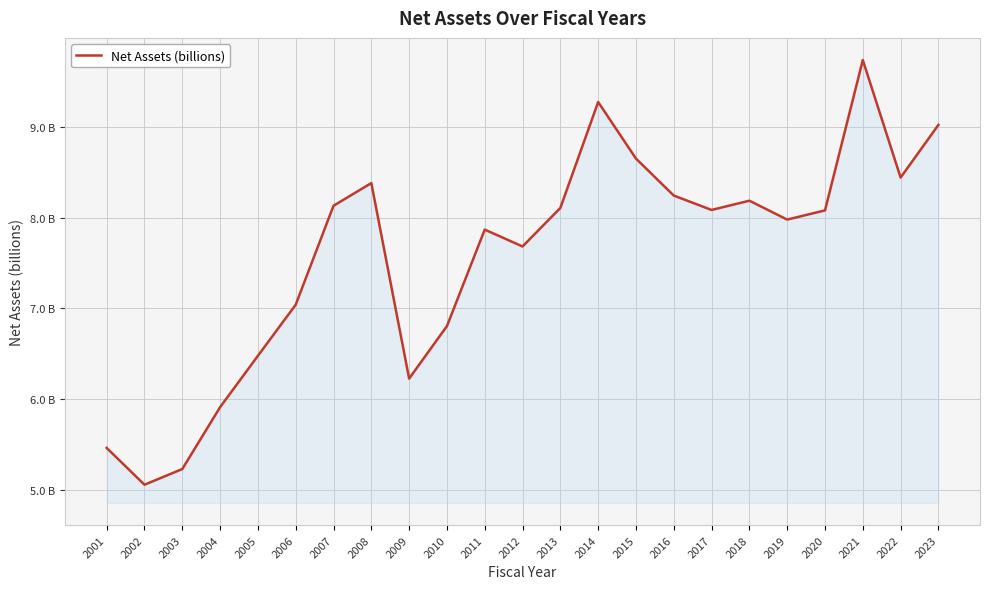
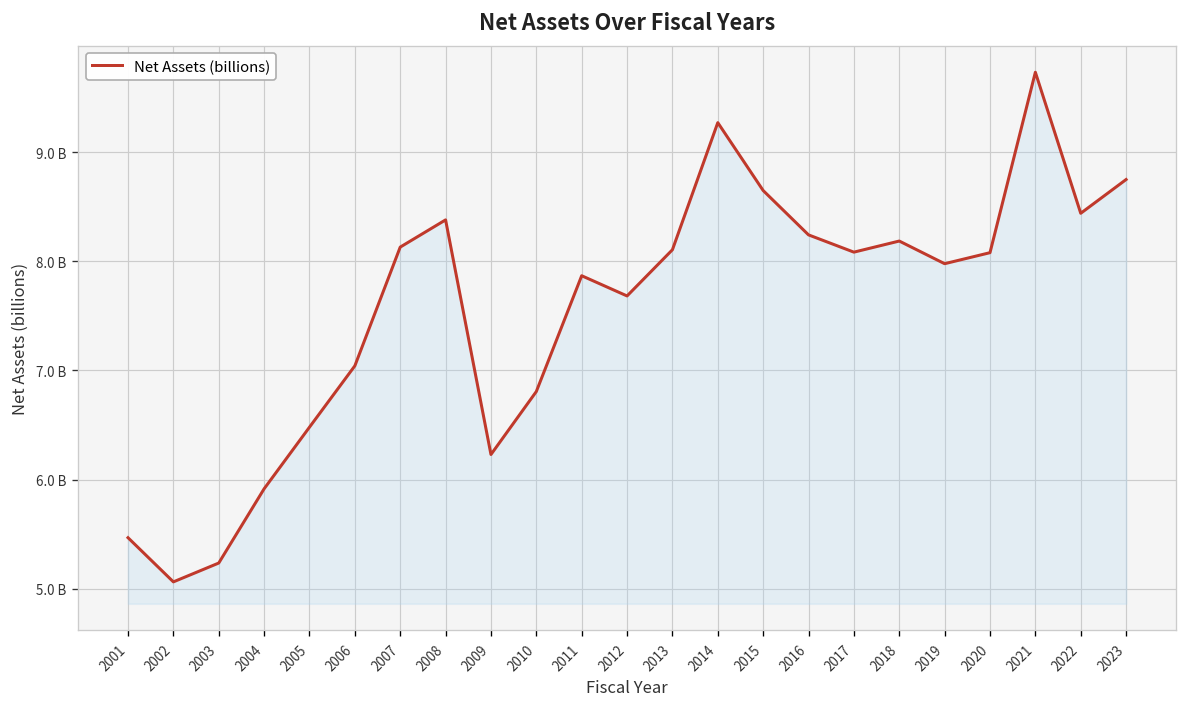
2023: 9000000000 -> 8700000000
